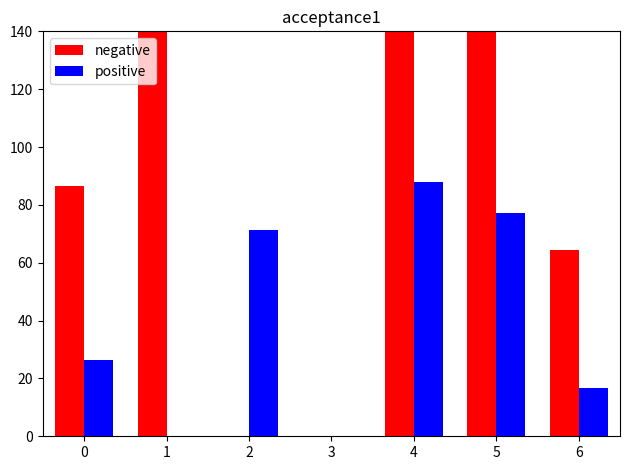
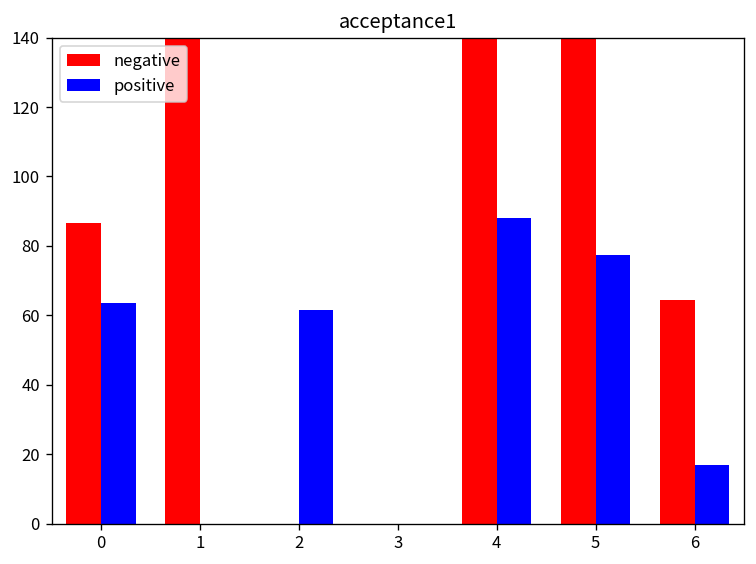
positive, 0: 26 -> 64
positive, 2: 71 -> 62
